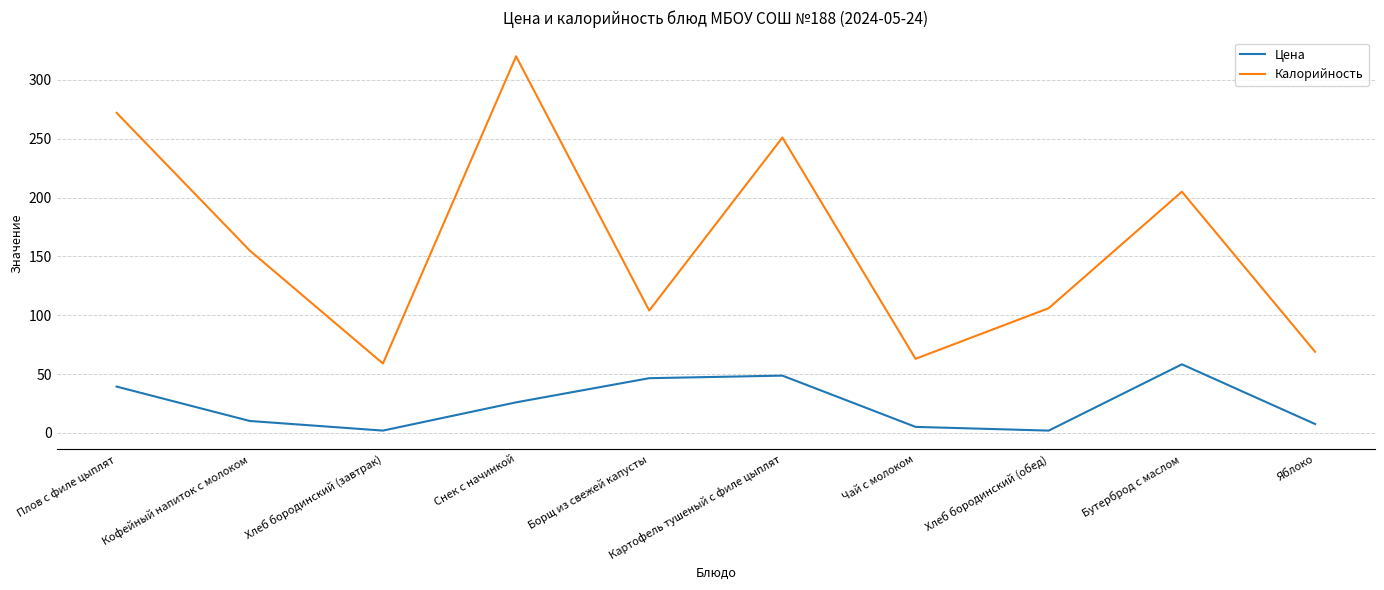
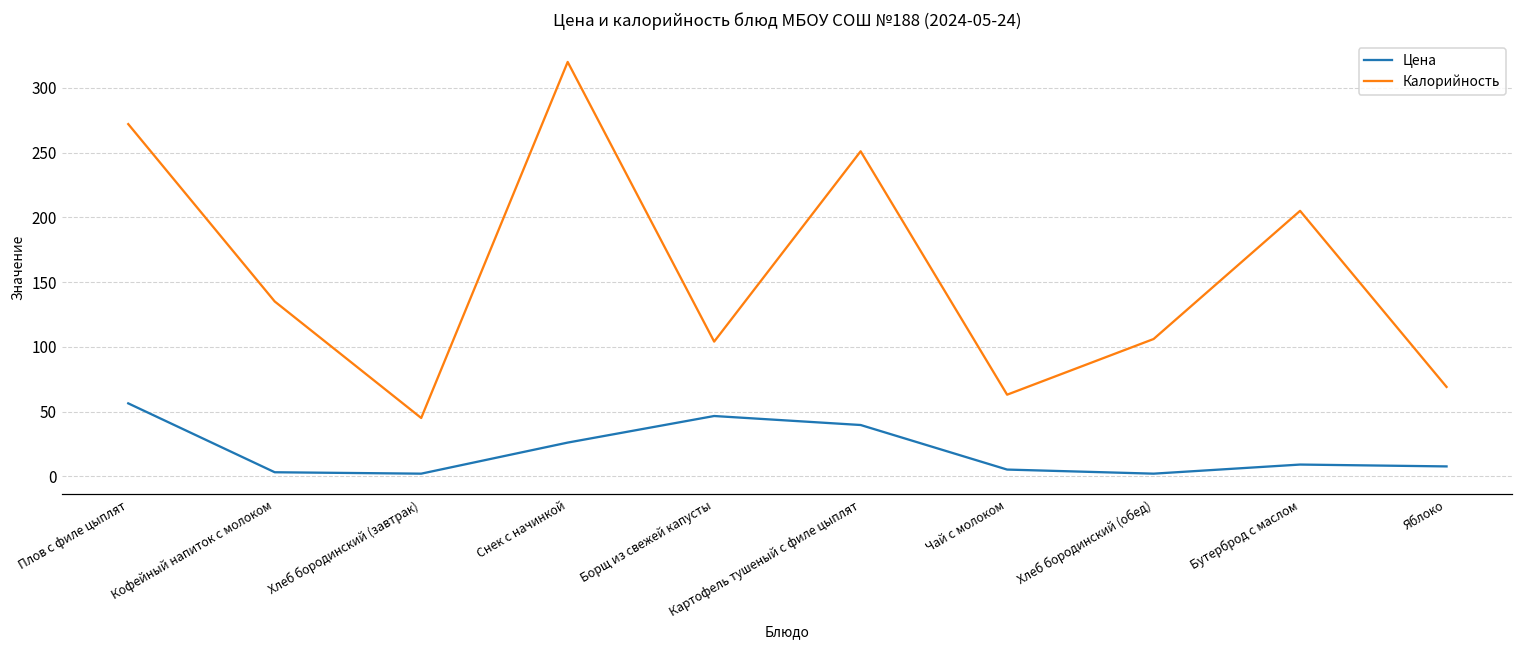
Цена, Плов с филе цыплят: 39 -> 56
Цена, Кофейный напиток с молоком: 10 -> 3
Калорийность, Кофейный напиток с молоком: 155 -> 135
Калорийность, Хлеб бородинский (завтрак): 59 -> 45
Цена, Картофель тушеный с филе цыплят: 49 -> 40
Цена, Бутерброд с маслом: 58 -> 9
